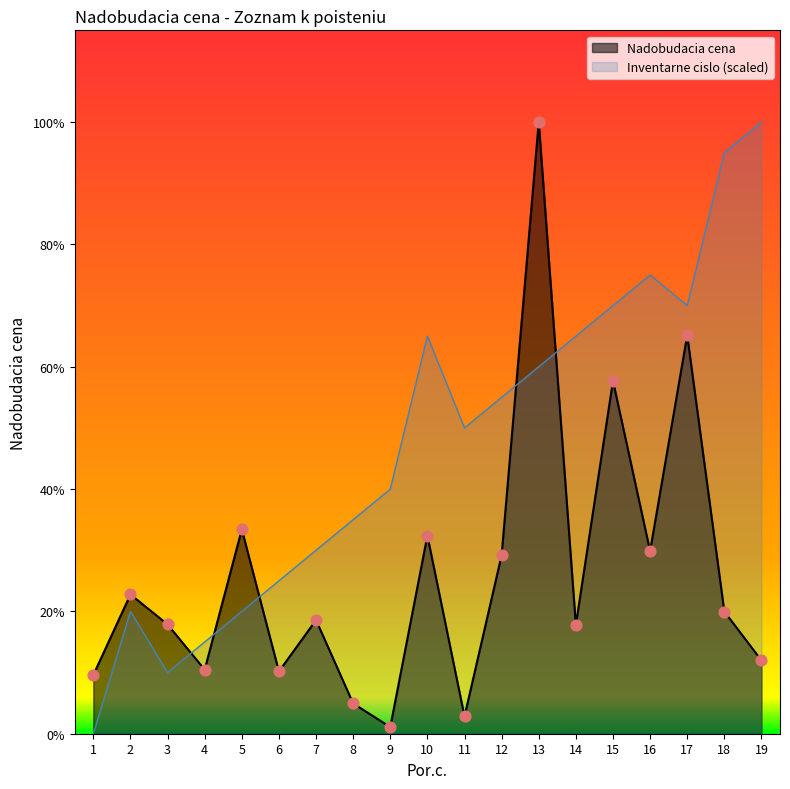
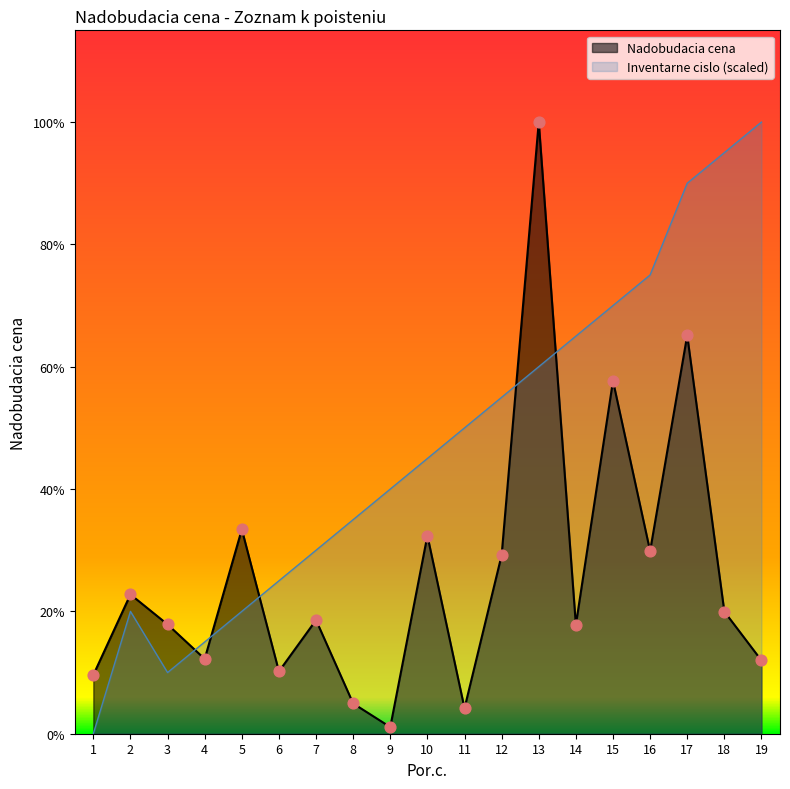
Nadobudacia cena, 4: 10% -> 12%
Inventarne cislo (scaled), 10: 65% -> 45%
Nadobudacia cena, 11: 3% -> 4%
Inventarne cislo (scaled), 17: 70% -> 90%
